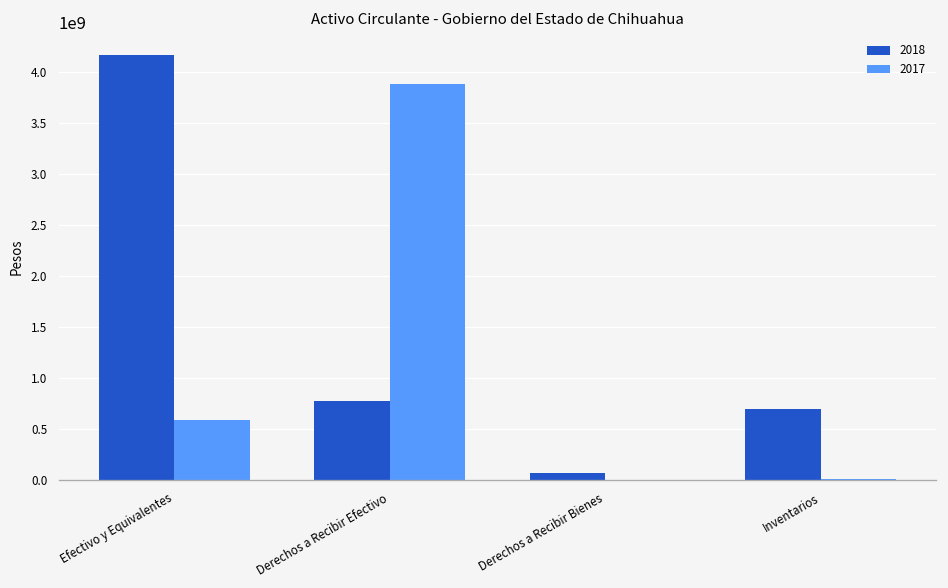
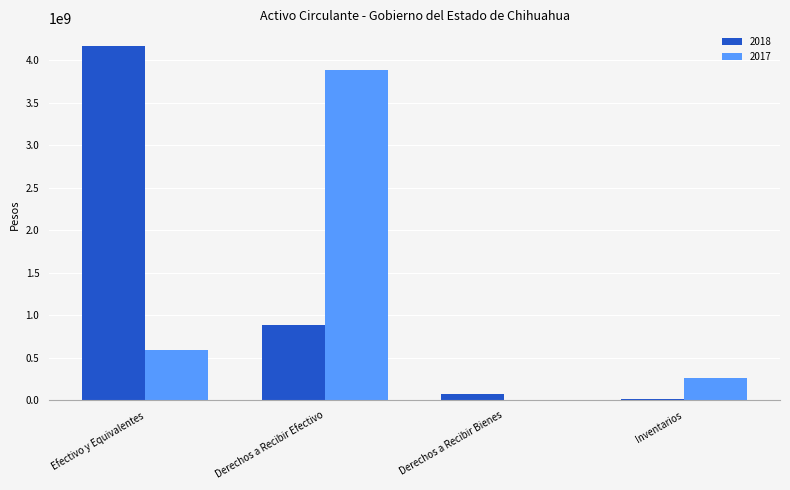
2018, Derechos a Recibir Efectivo: 800000000 -> 900000000
2018, Inventarios: 700000000 -> 0
2017, Inventarios: 0 -> 300000000
